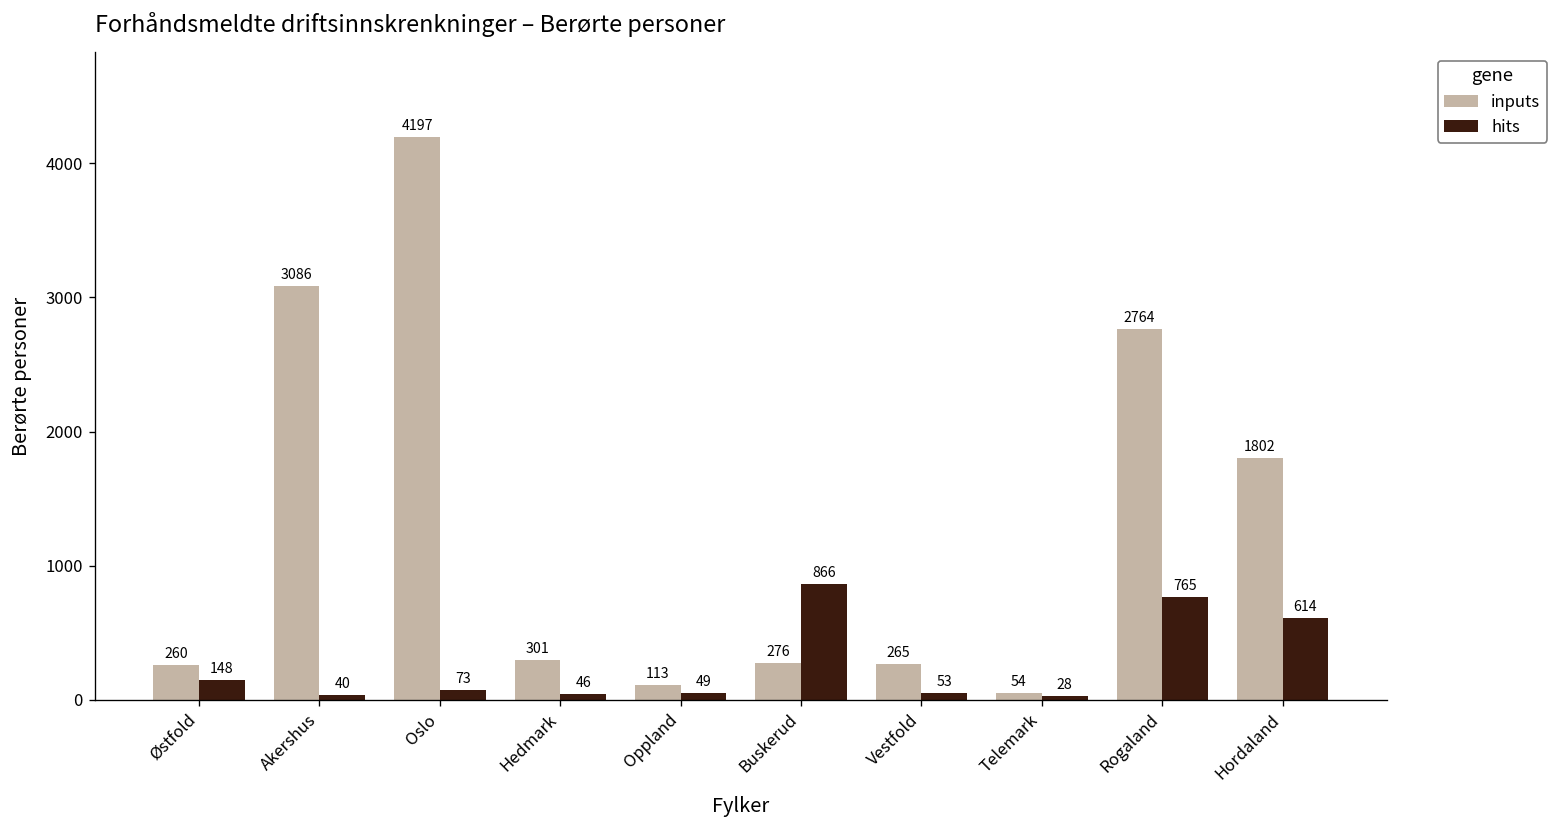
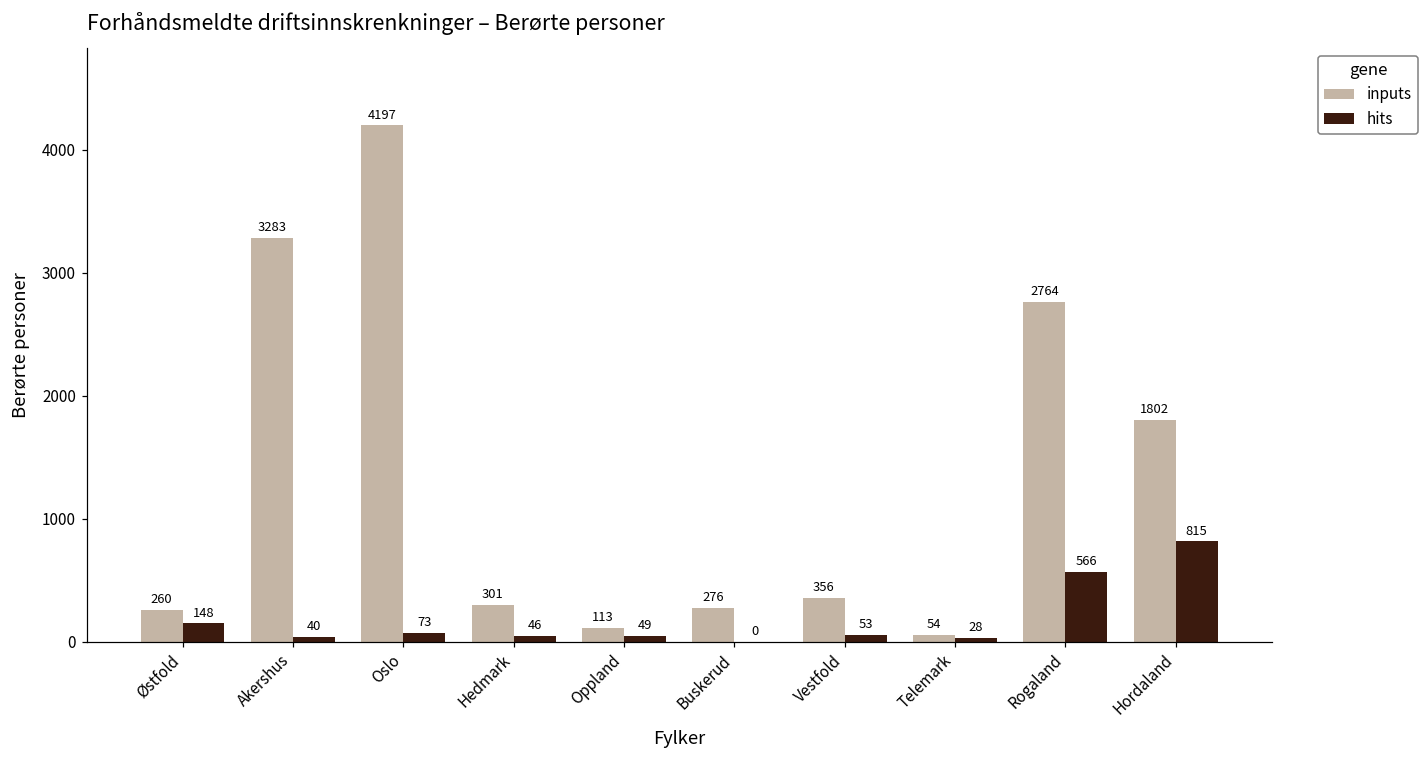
inputs, Akershus: 3086 -> 3283
hits, Buskerud: 866 -> 0
inputs, Vestfold: 265 -> 356
hits, Rogaland: 765 -> 566
hits, Hordaland: 614 -> 815
